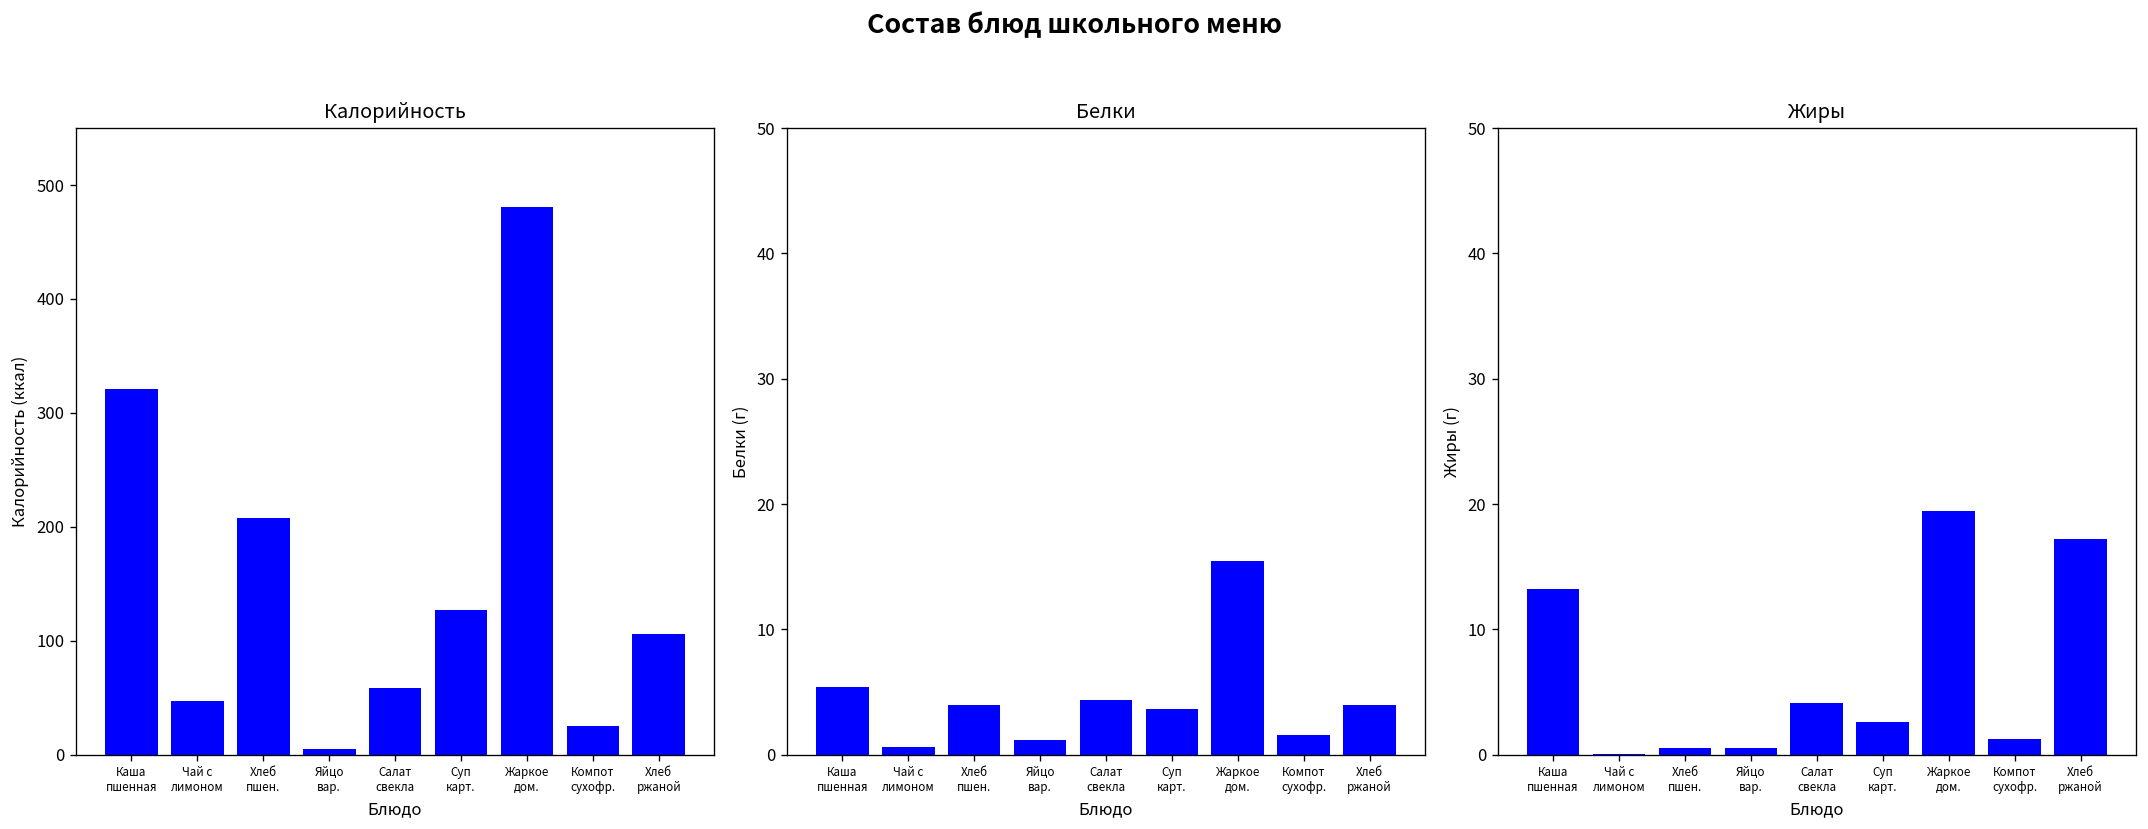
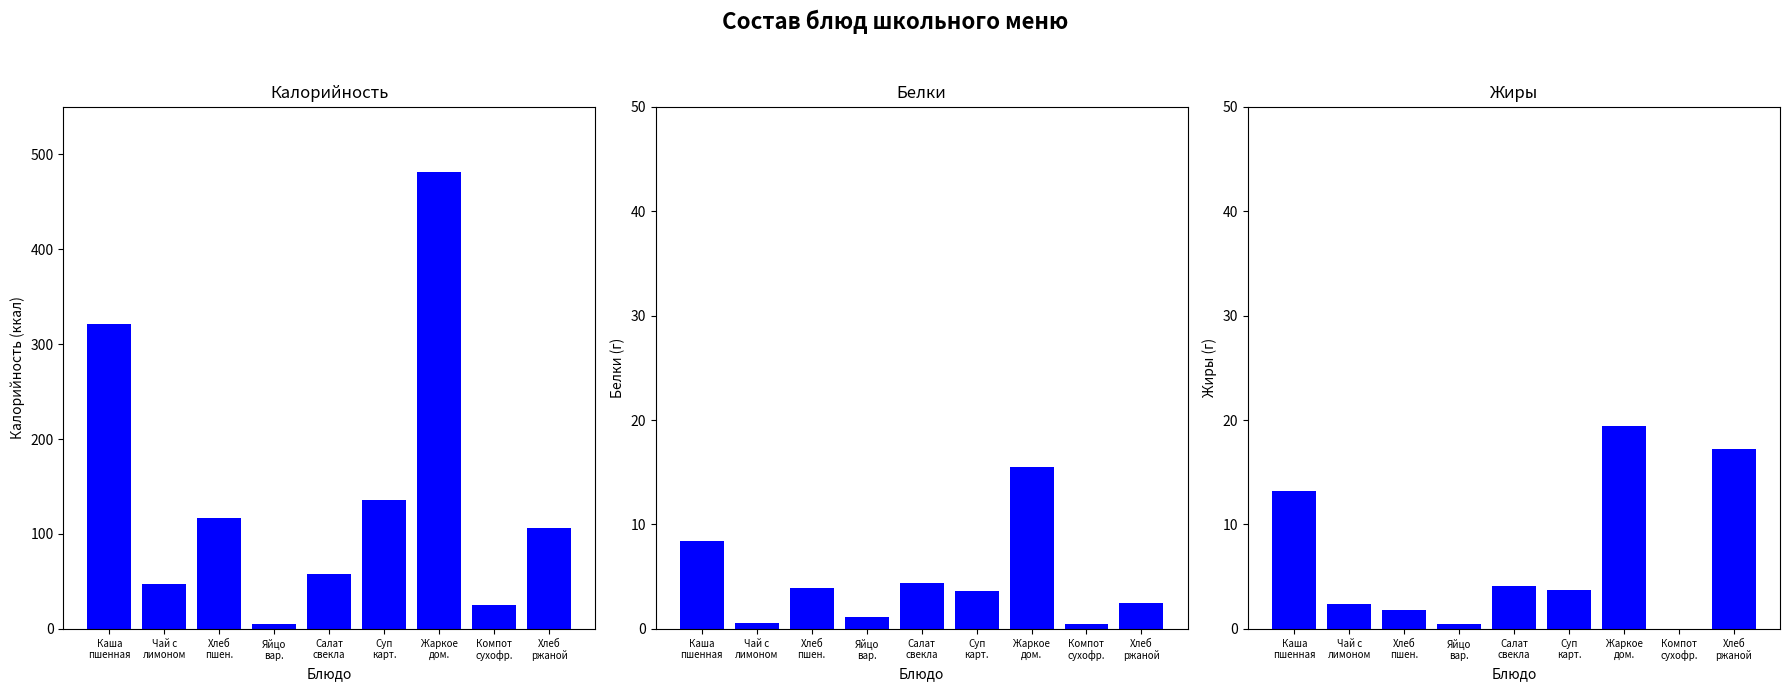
Калорийность, Хлеб пшен.: 210 -> 120
Калорийность, Суп карт.: 130 -> 140
Белки, Каша пшенная: 5.4 -> 8.5
Белки, Компот сухофр.: 1.6 -> 0.4
Белки, Хлеб ржаной: 4.0 -> 2.5
Жиры, Чай с лимоном: 0.1 -> 2.4
Жиры, Хлеб пшен.: 0.5 -> 1.8
Жиры, Суп карт.: 2.6 -> 3.8
Жиры, Компот сухофр.: 1.2 -> 0.0
